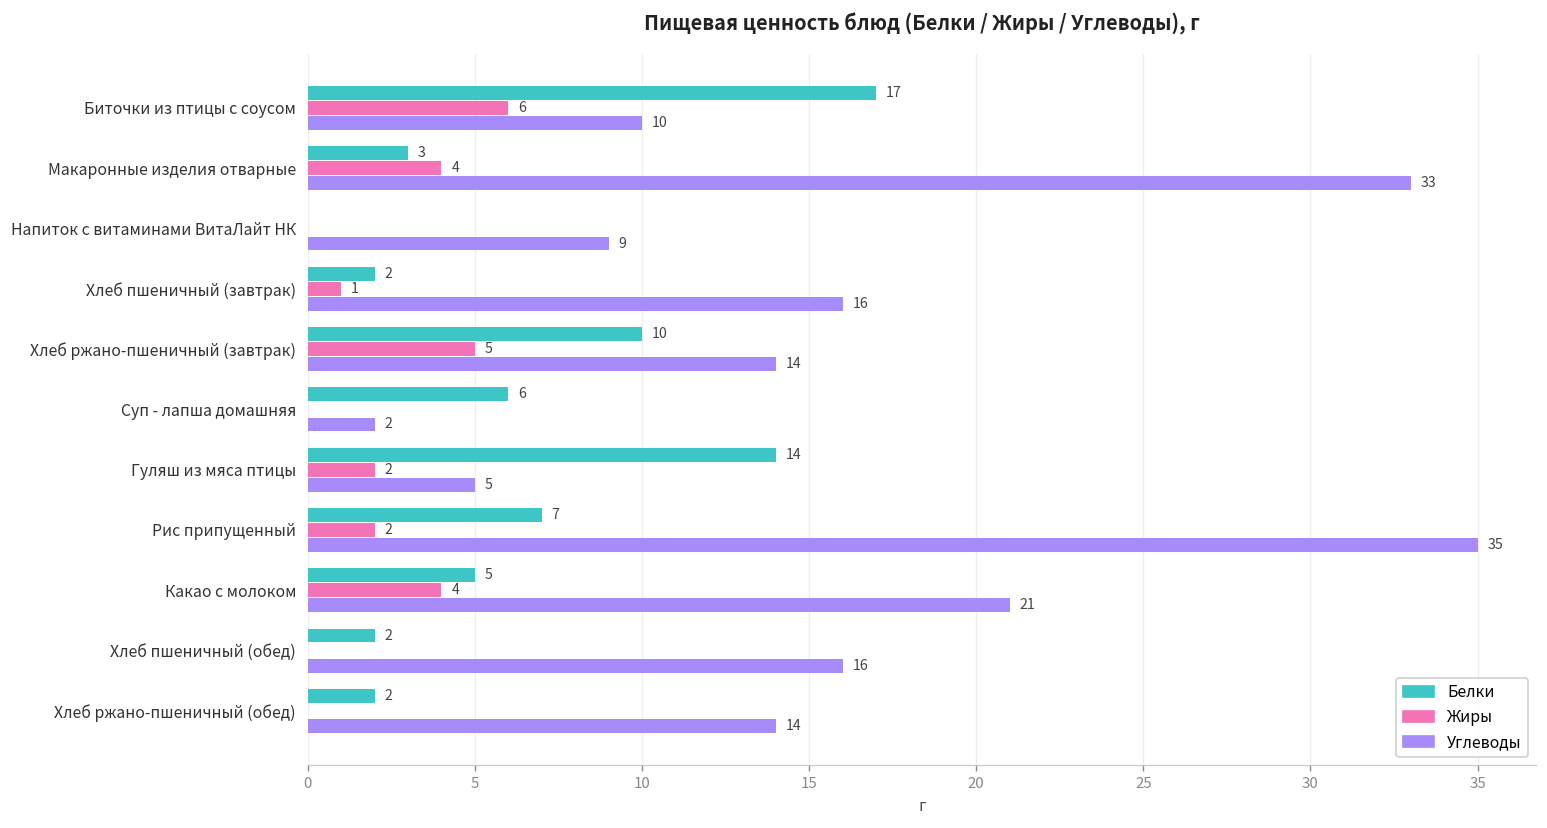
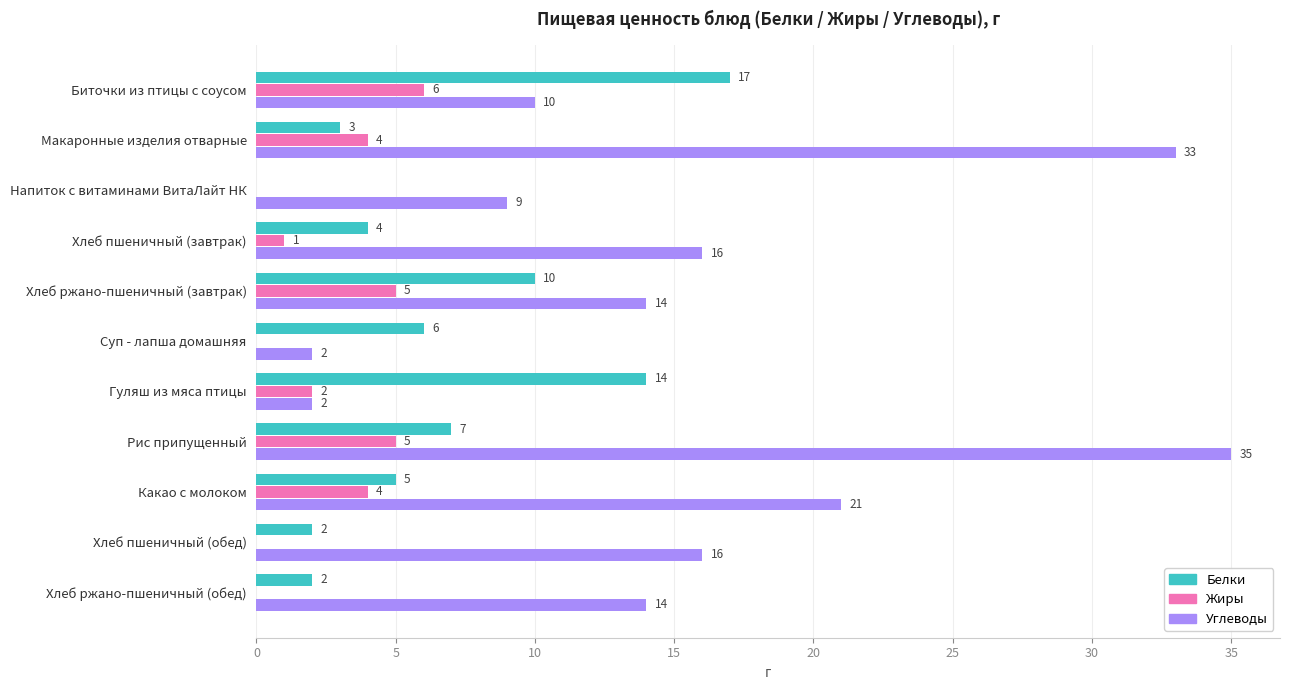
Белки, Хлеб пшеничный (завтрак): 2 -> 4
Углеводы, Гуляш из мяса птицы: 5 -> 2
Жиры, Рис припущенный: 2 -> 5
